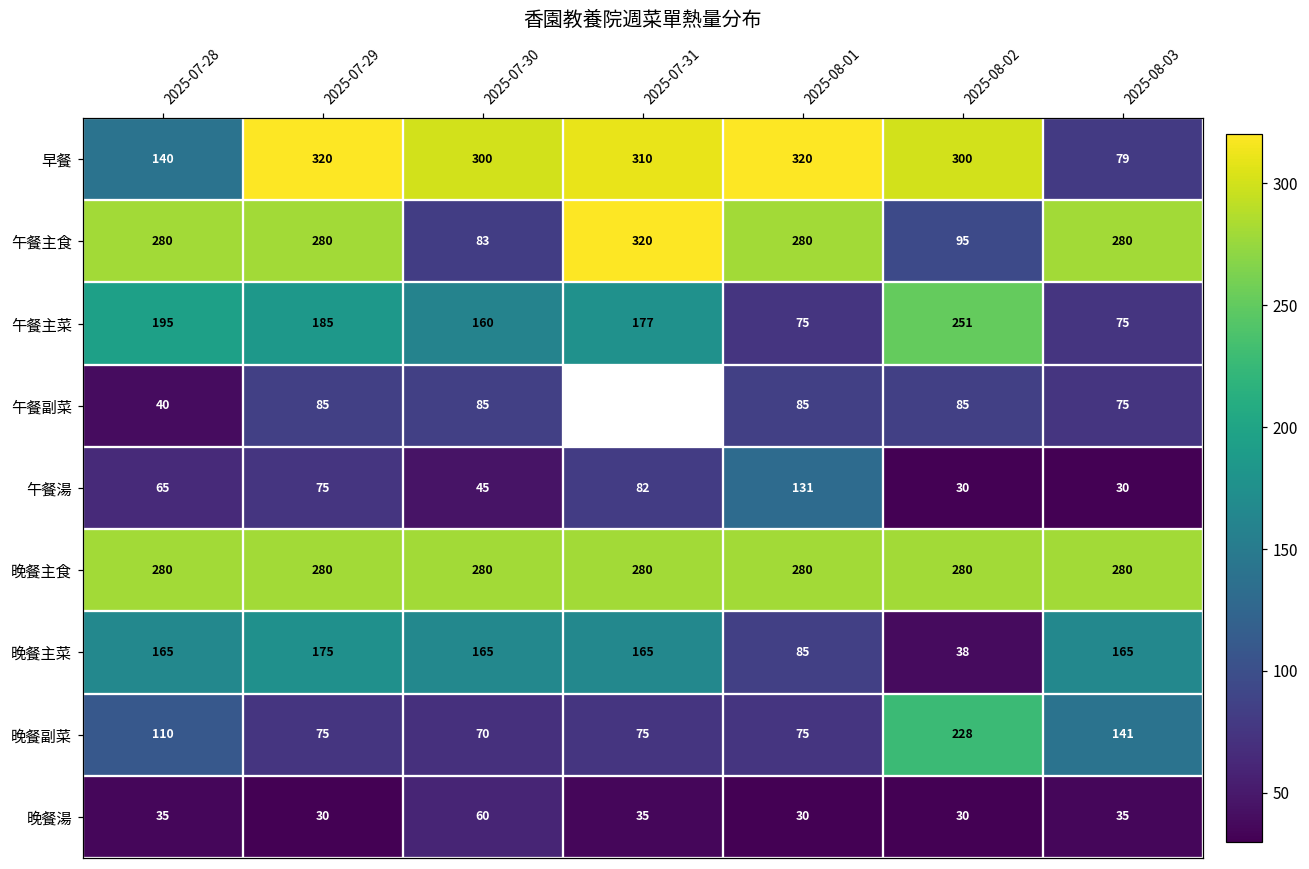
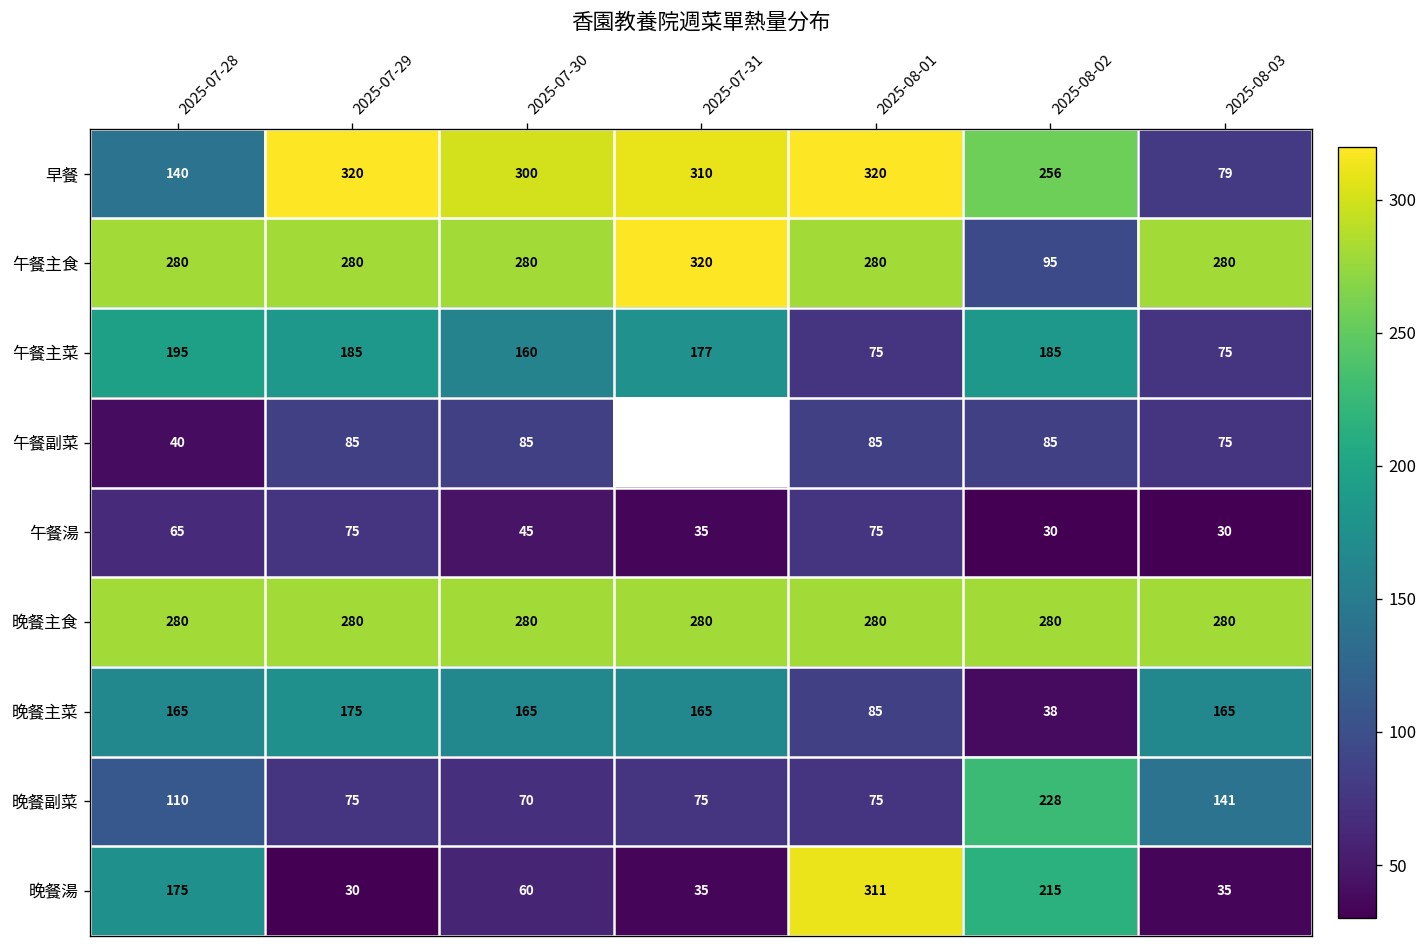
早餐, 2025-08-02: 300 -> 256
午餐主食, 2025-07-30: 83 -> 280
午餐主菜, 2025-08-02: 251 -> 185
午餐湯, 2025-07-31: 82 -> 35
午餐湯, 2025-08-01: 131 -> 75
晚餐湯, 2025-07-28: 35 -> 175
晚餐湯, 2025-08-01: 30 -> 311
晚餐湯, 2025-08-02: 30 -> 215
